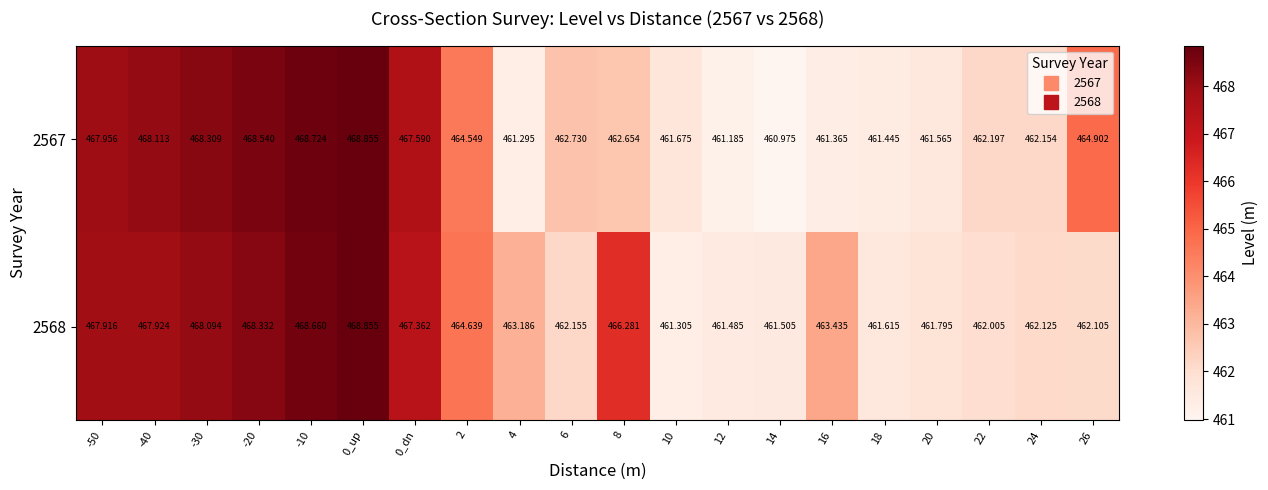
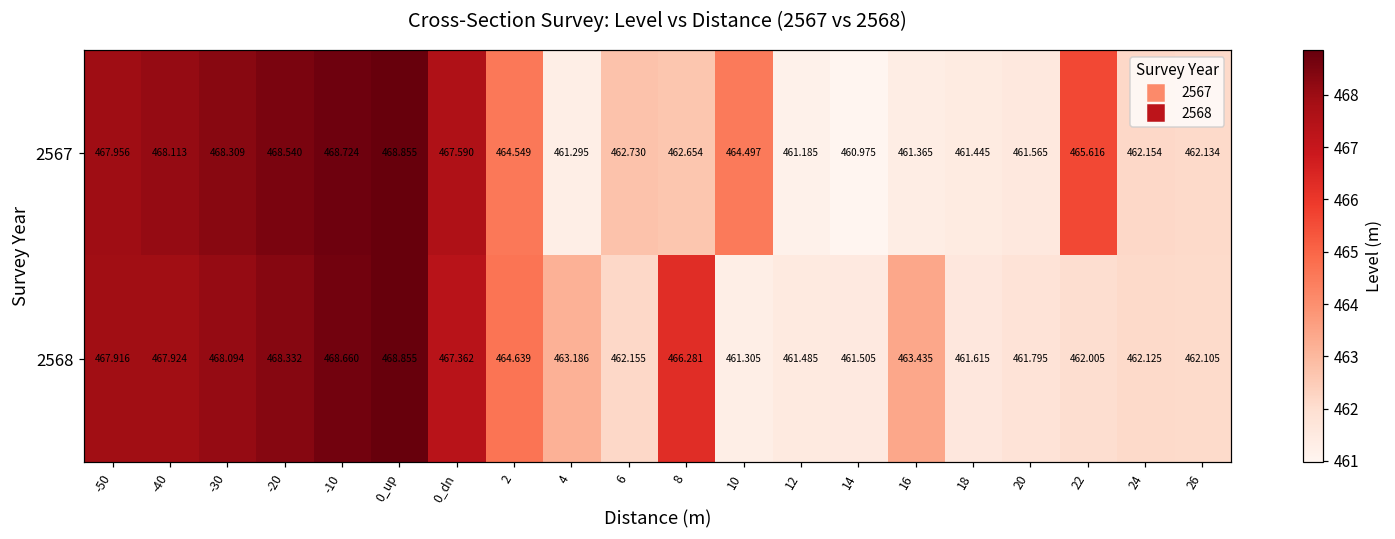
2567, 10: 461.675 -> 464.497
2567, 22: 462.197 -> 465.616
2567, 26: 464.902 -> 462.134
